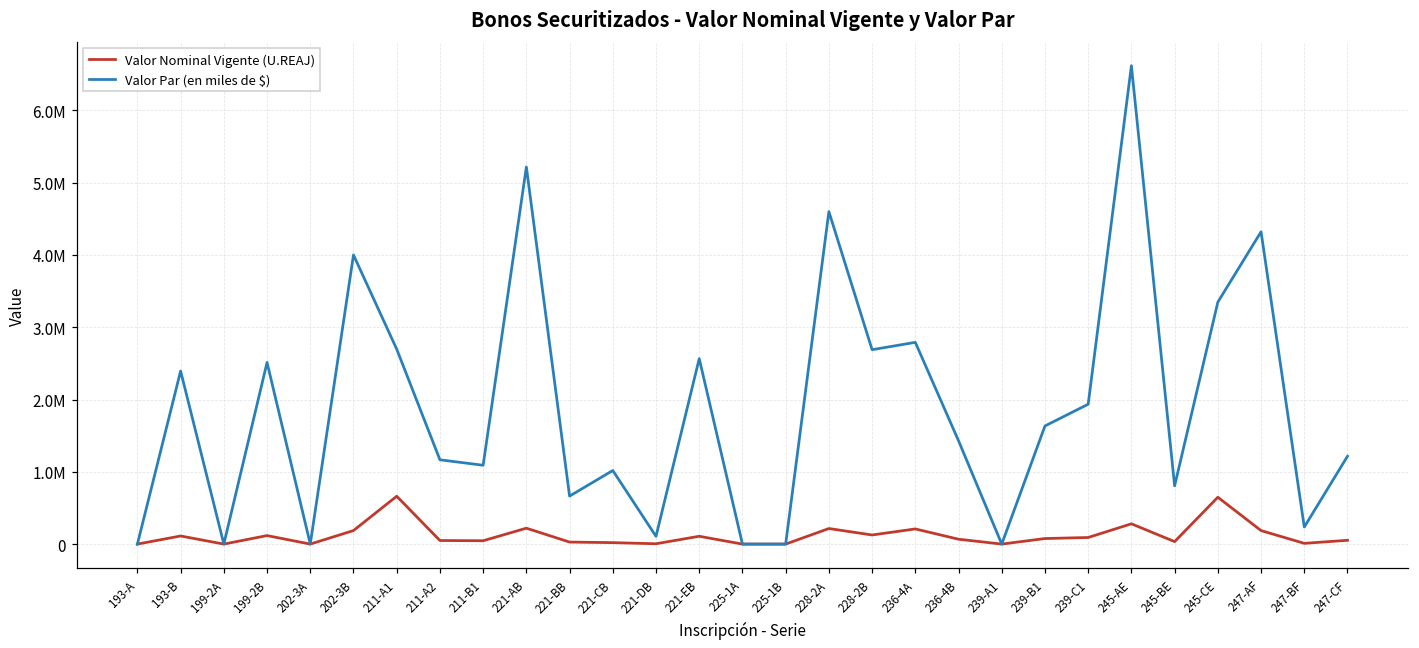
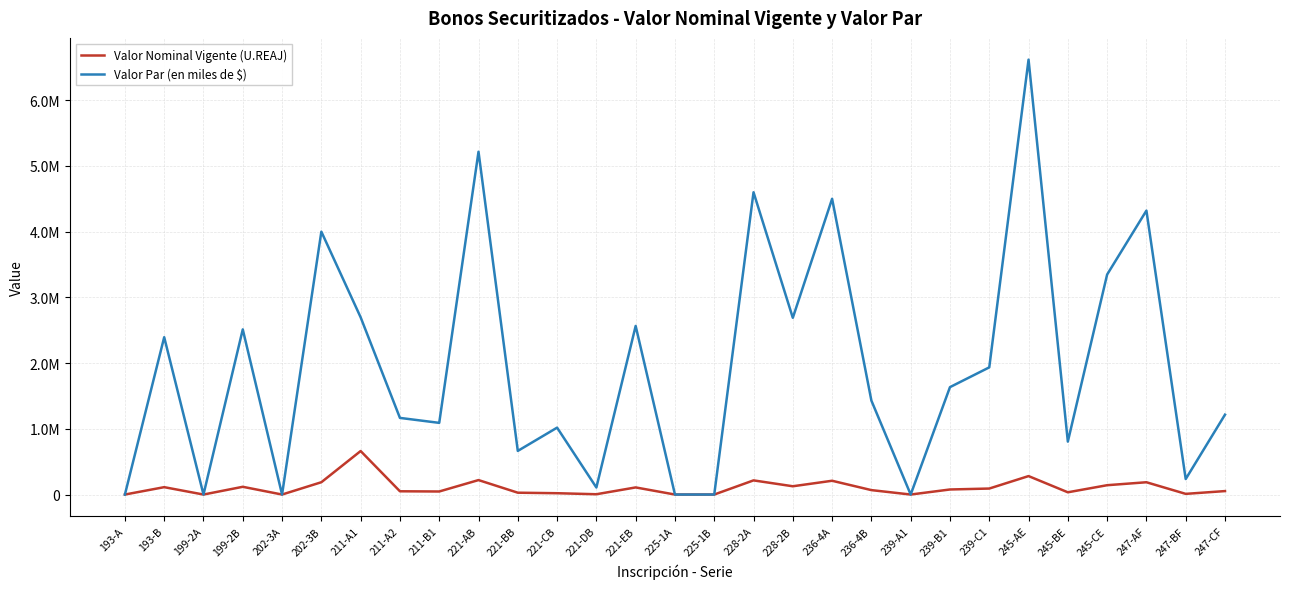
Valor Par (en miles de $), 236-4A: 2800000 -> 4500000
Valor Nominal Vigente (U.REAJ), 245-CE: 600000 -> 100000
